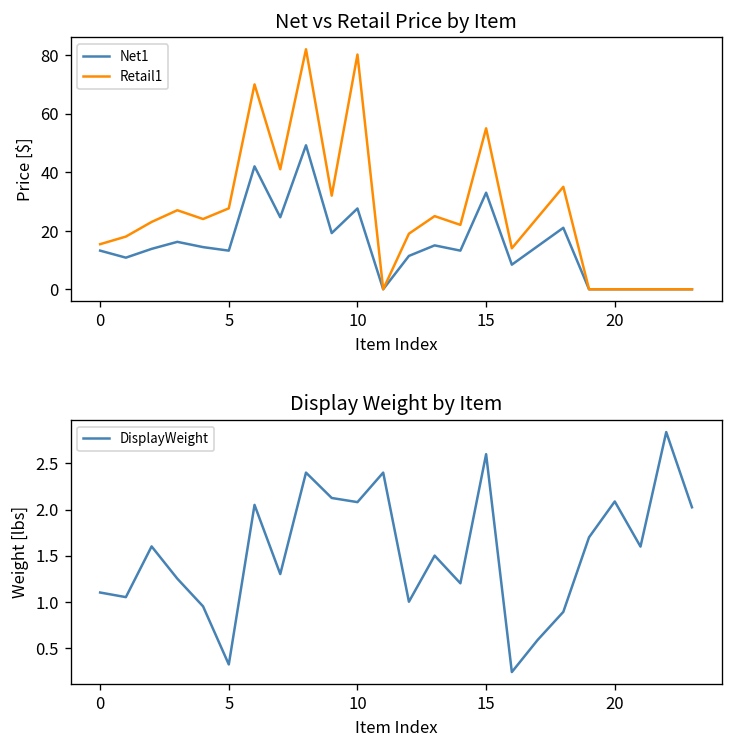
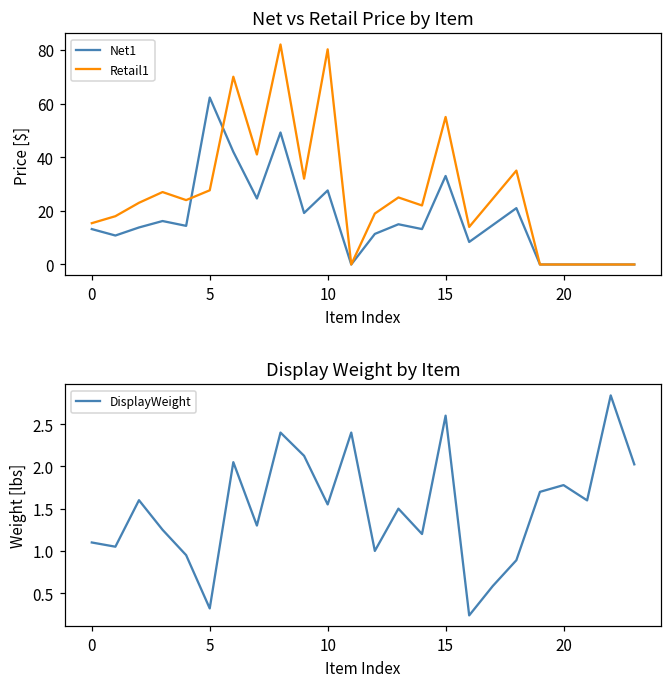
Net vs Retail Price by Item, Net1, 5: 13 -> 62
Display Weight by Item, 10: 2.1 -> 1.6
Display Weight by Item, 20: 2.1 -> 1.8
